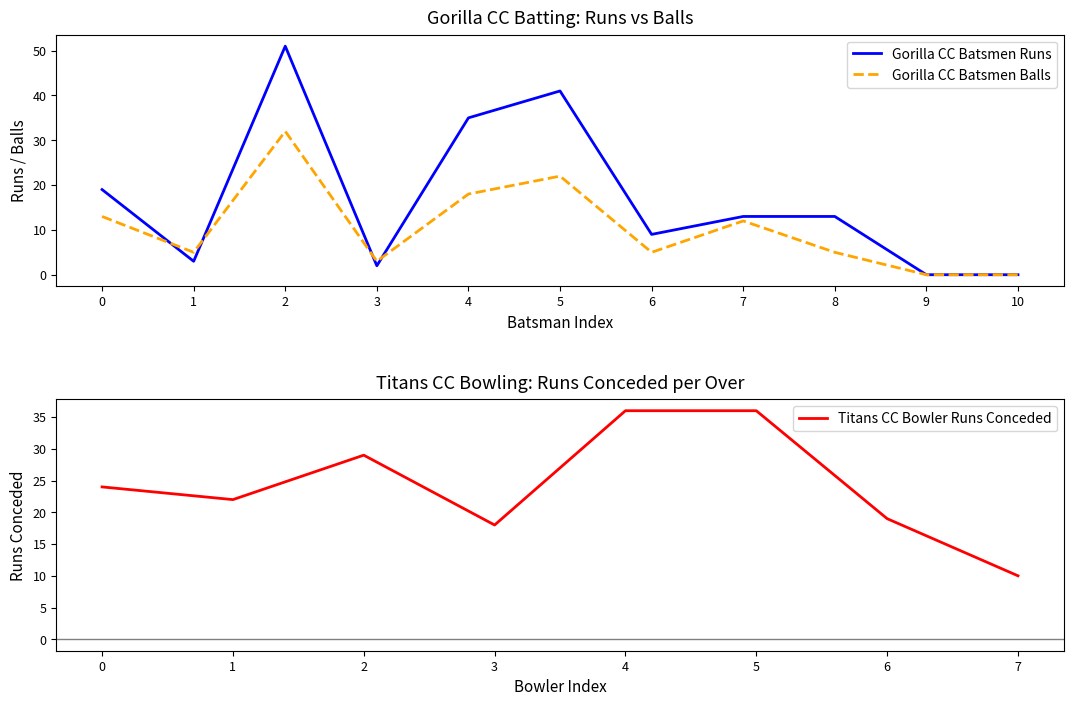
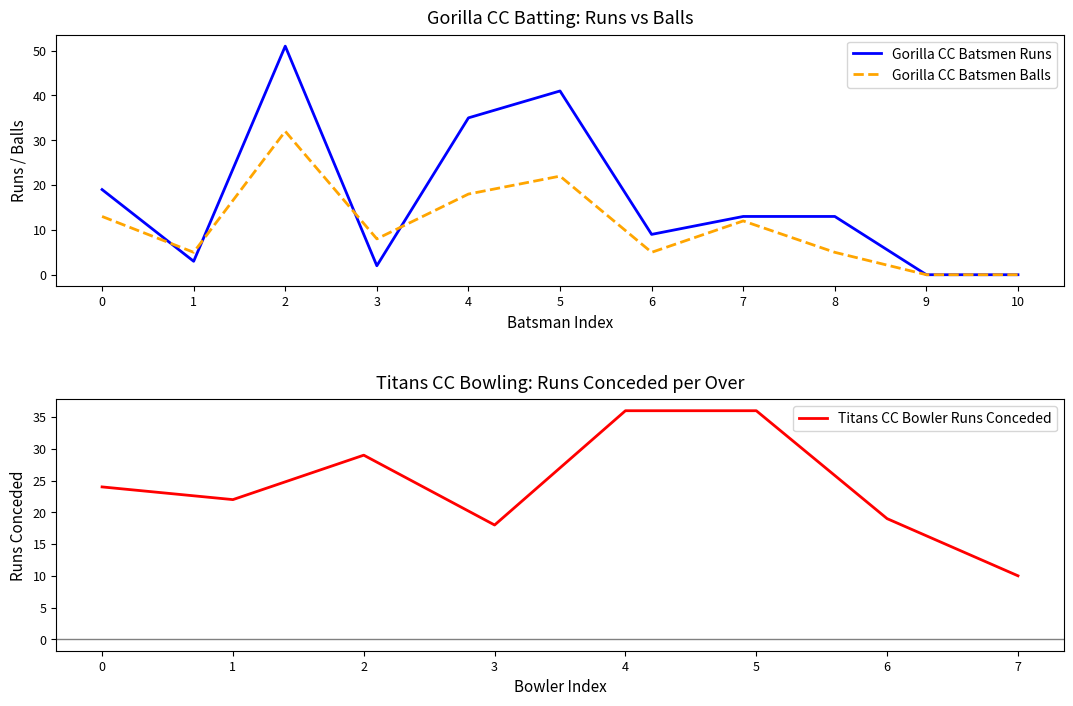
Gorilla CC Batting: Runs vs Balls, Gorilla CC Batsmen Balls, 3: 3 -> 8
